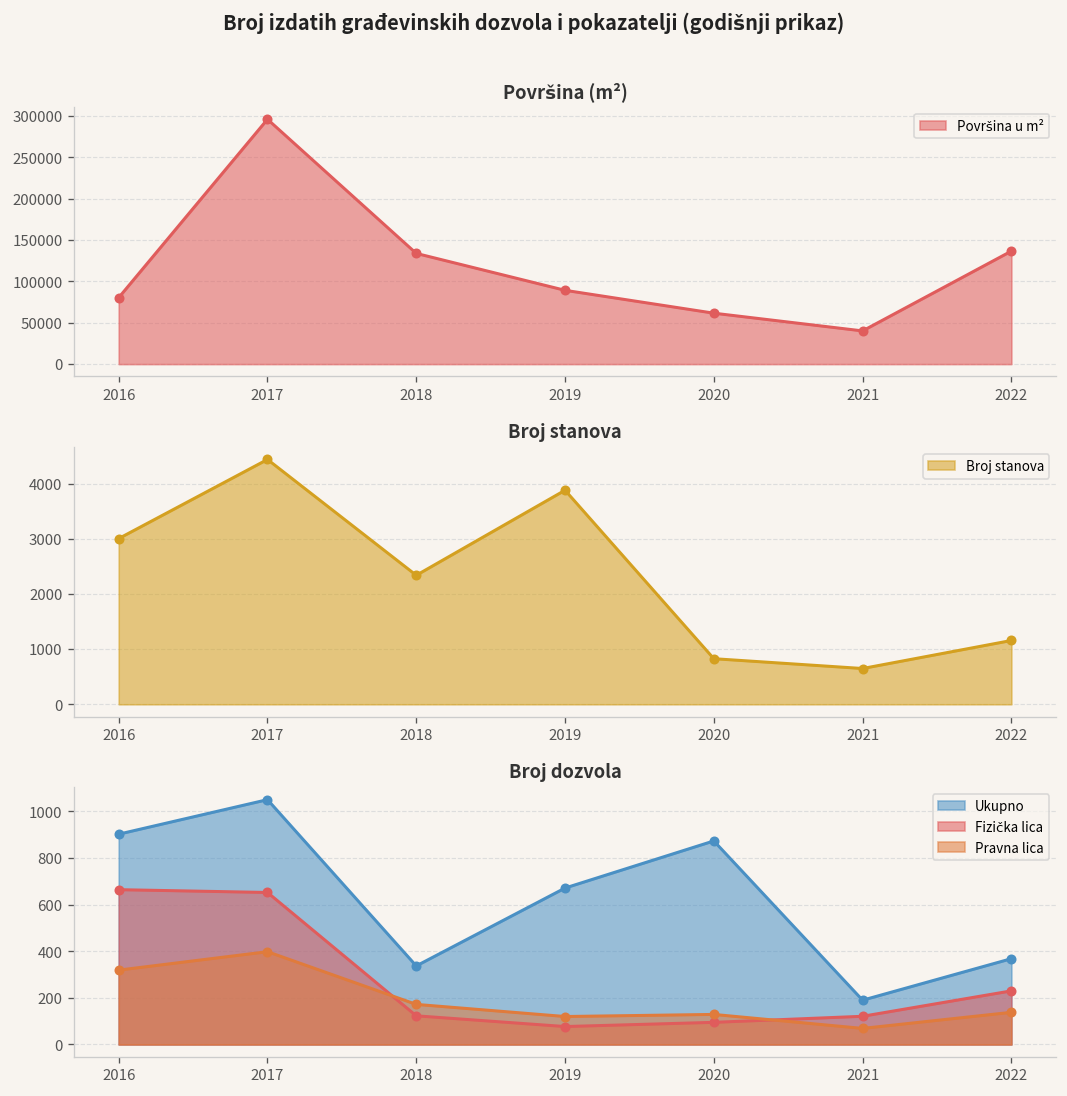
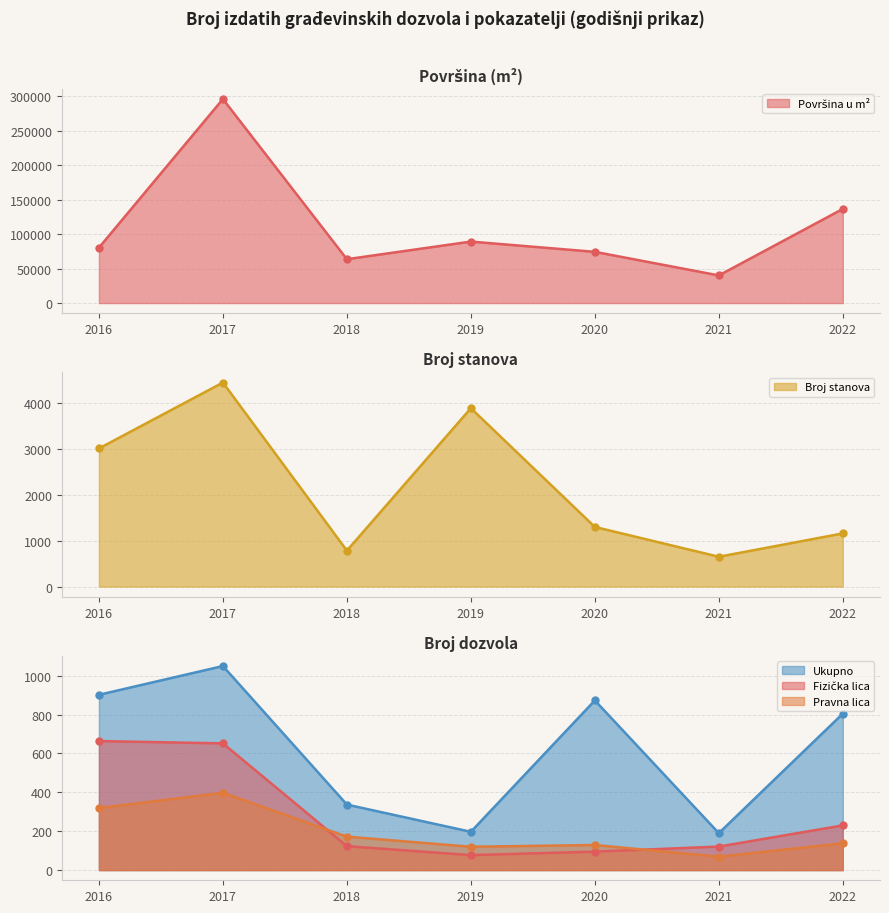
Površina (m²), 2018: 130000 -> 60000
Površina (m²), 2020: 60000 -> 70000
Broj stanova, 2018: 2300 -> 800
Broj stanova, 2020: 800 -> 1300
Broj dozvola, Ukupno, 2019: 670 -> 200
Broj dozvola, Ukupno, 2022: 370 -> 810
